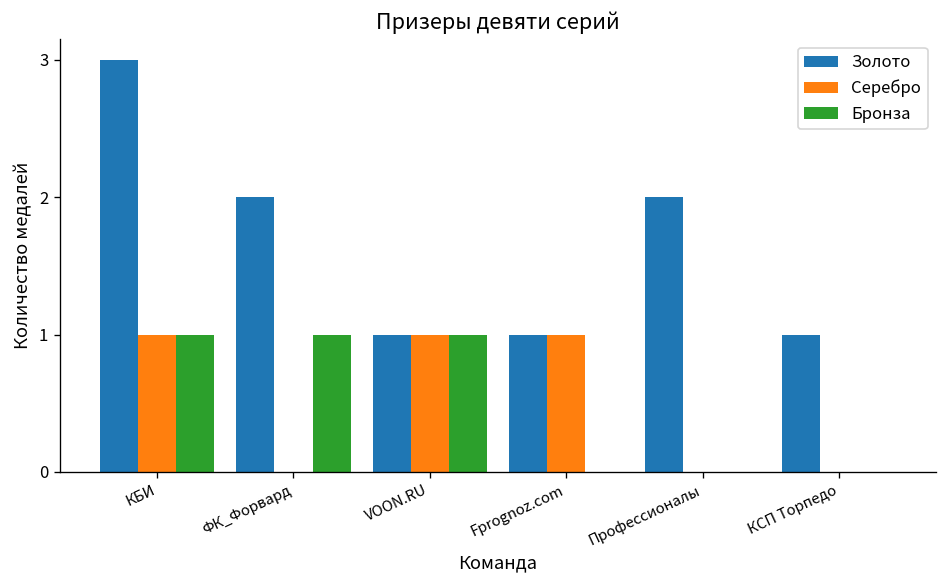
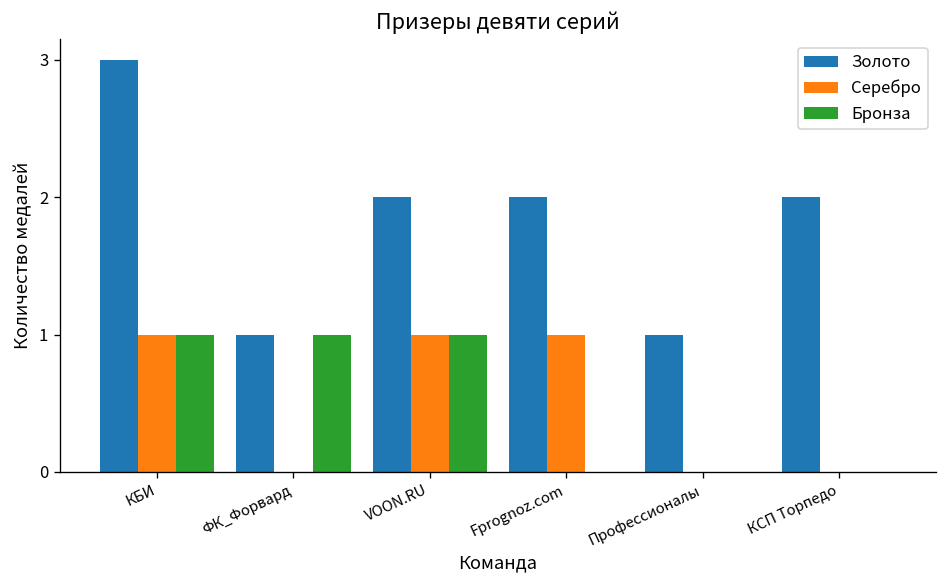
Золото, ФК_Форвард: 2 -> 1
Золото, VOON.RU: 1 -> 2
Золото, Fprognoz.com: 1 -> 2
Золото, Профессионалы: 2 -> 1
Золото, КСП Торпедо: 1 -> 2
